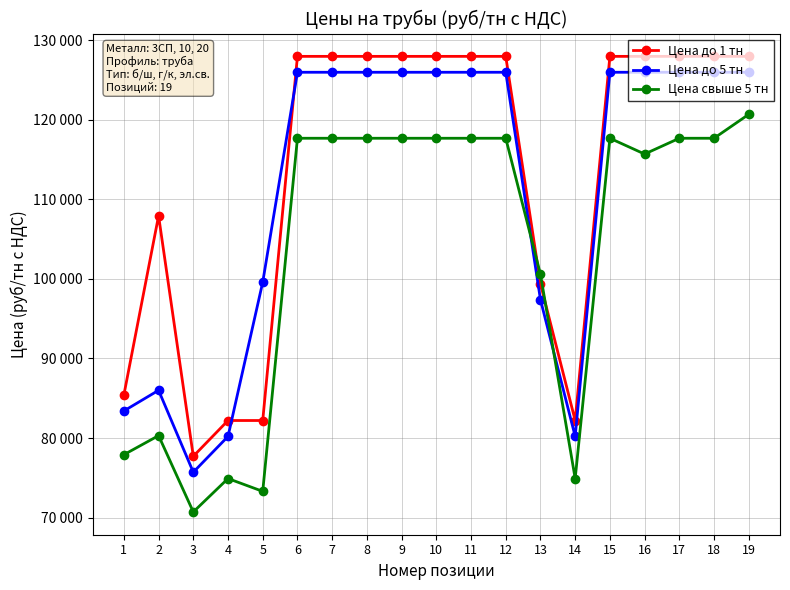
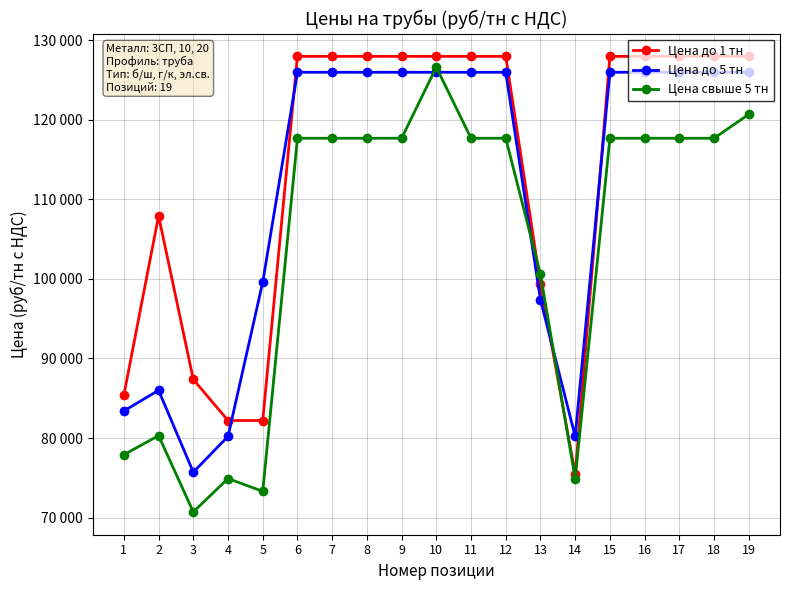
Цена до 1 тн, 3: 78000 -> 87000
Цена свыше 5 тн, 10: 118000 -> 127000
Цена до 1 тн, 14: 82000 -> 75000
Цена свыше 5 тн, 16: 116000 -> 118000
